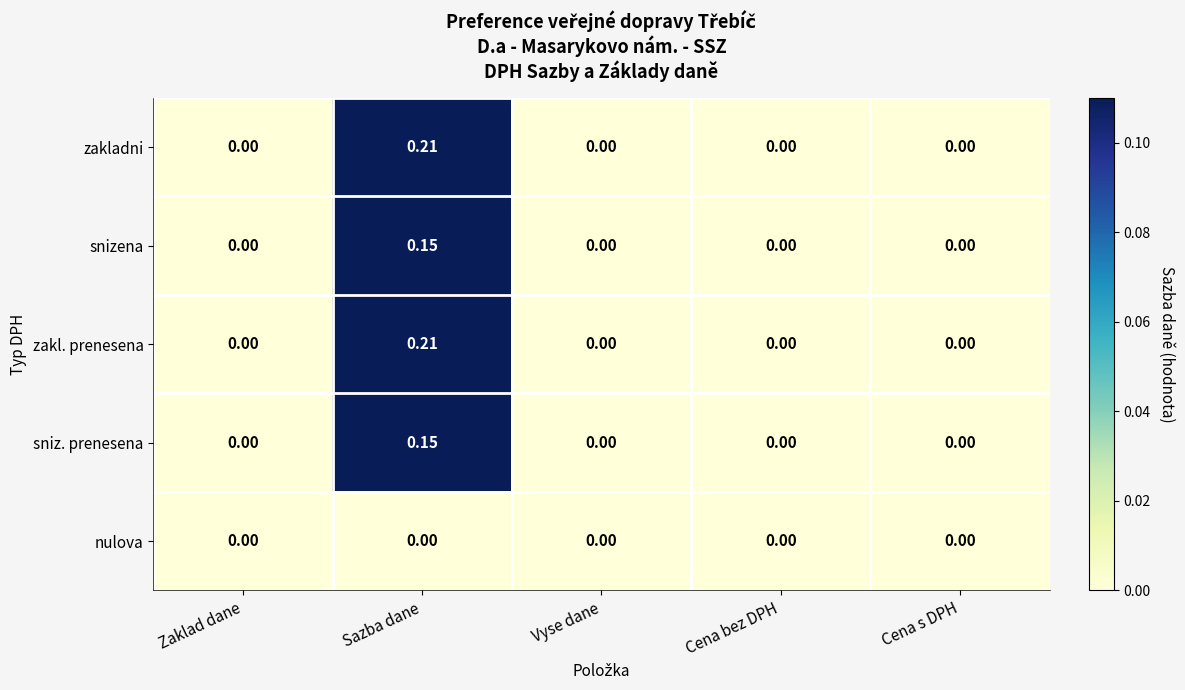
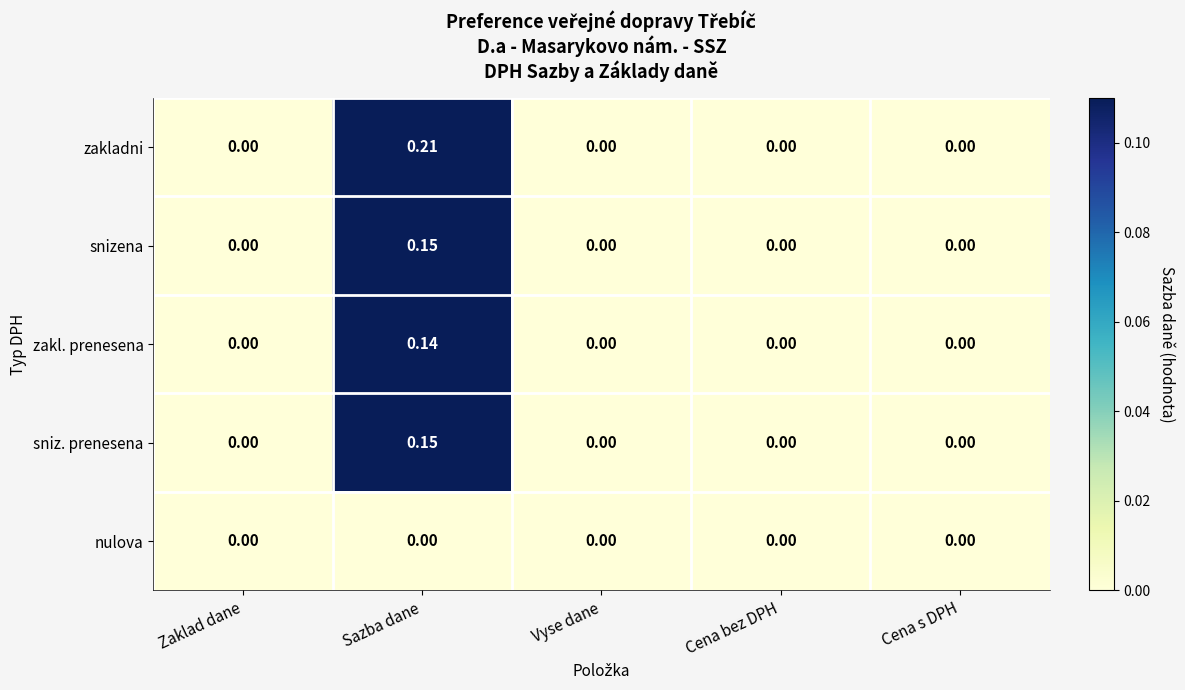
zakl. prenesena, Sazba dane: 0.21 -> 0.14
